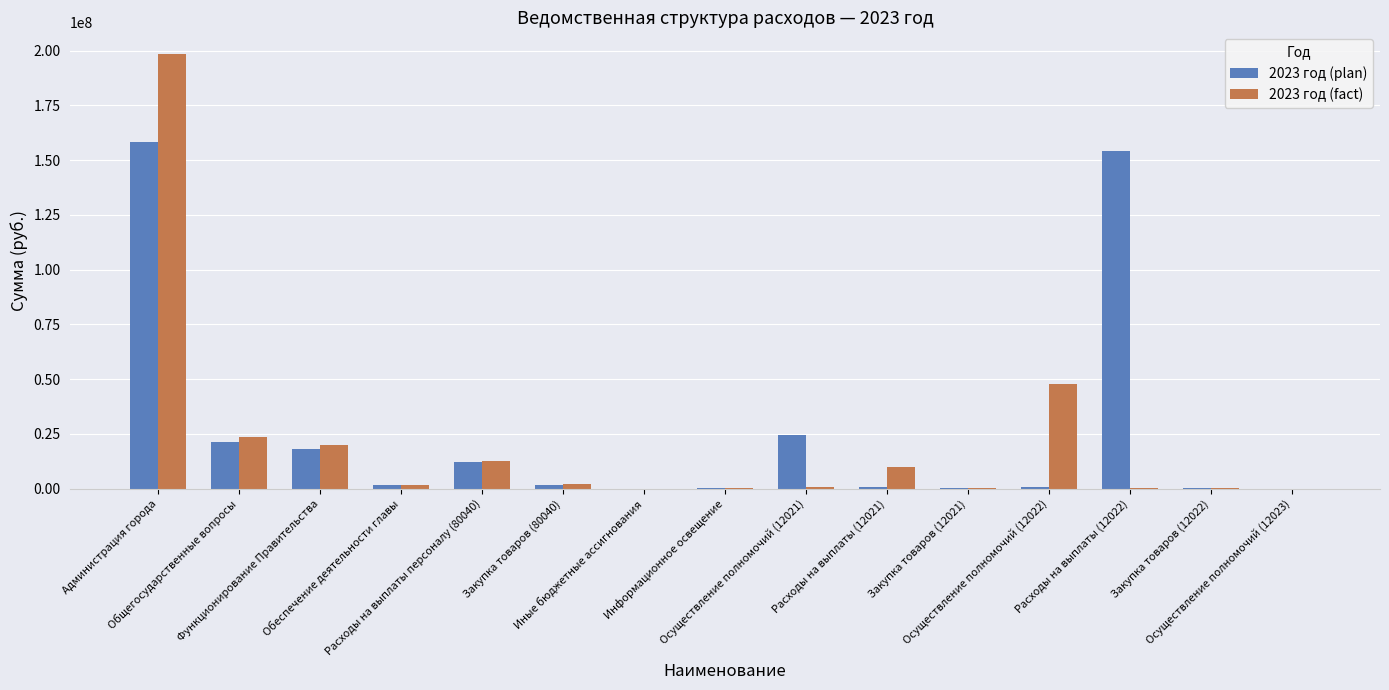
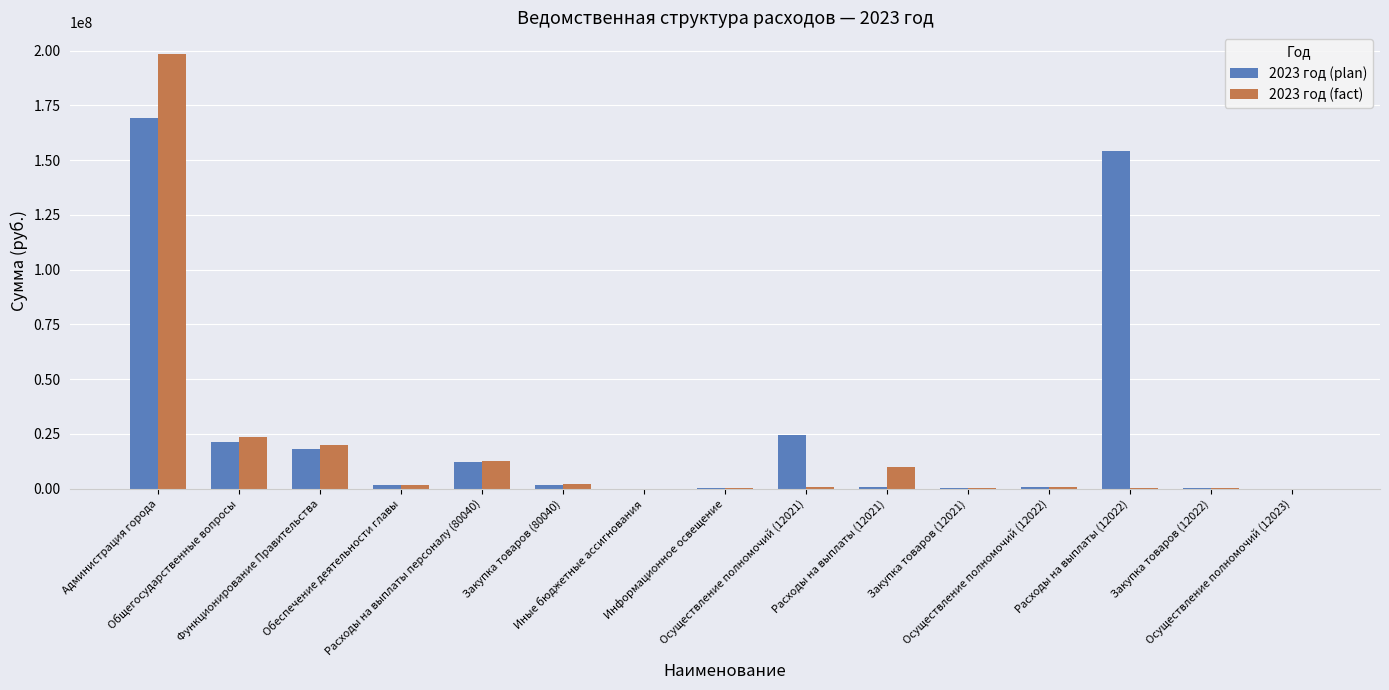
2023 год (plan), Администрация города: 158000000 -> 169000000
2023 год (fact), Осуществление полномочий (12022): 48000000 -> 1000000
